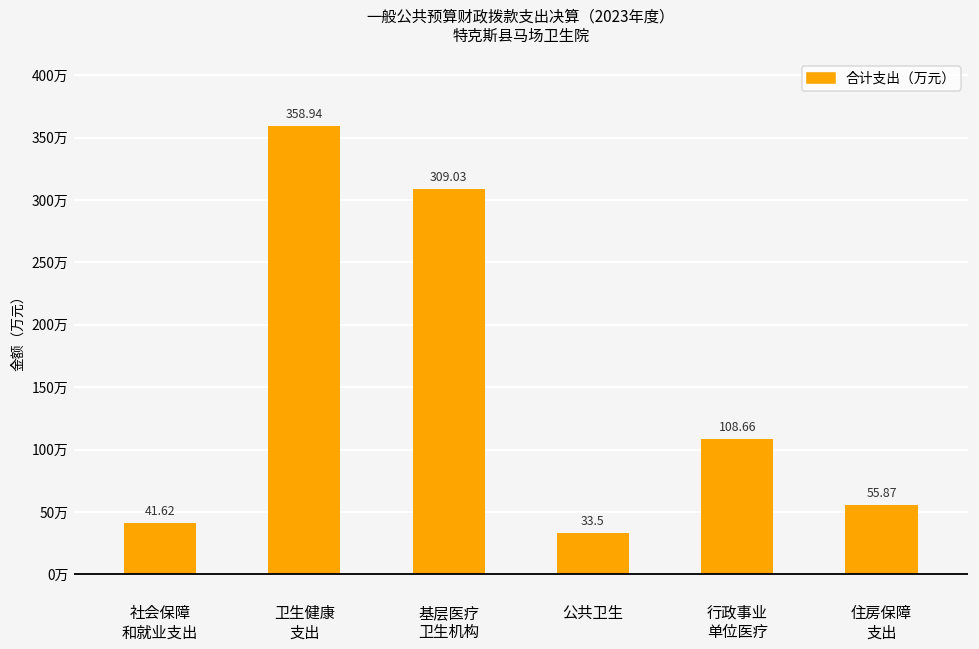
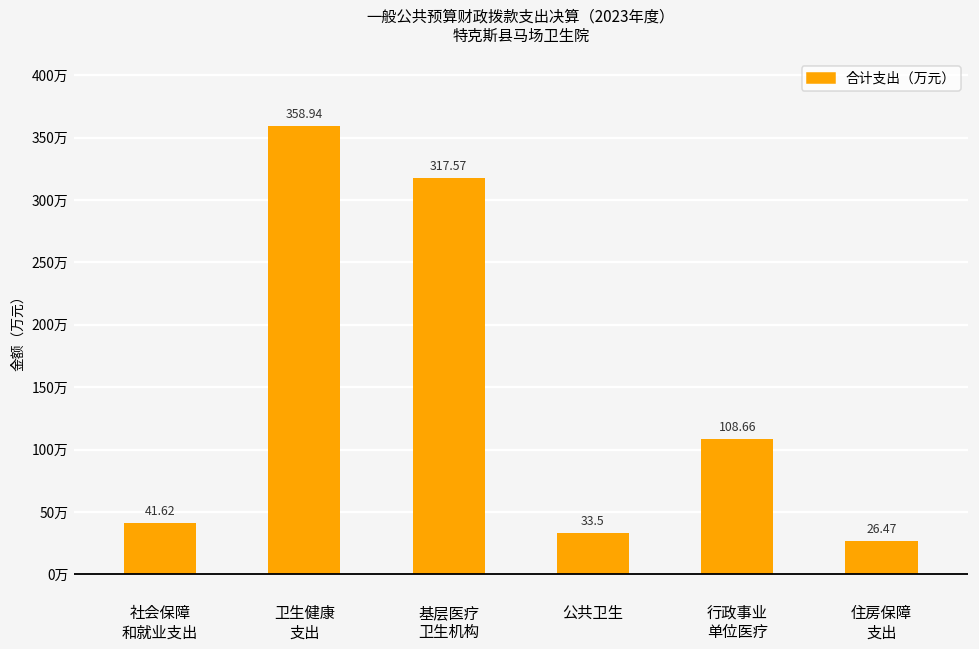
基层医疗 卫生机构: 309.03 -> 317.57
住房保障 支出: 55.87 -> 26.47
